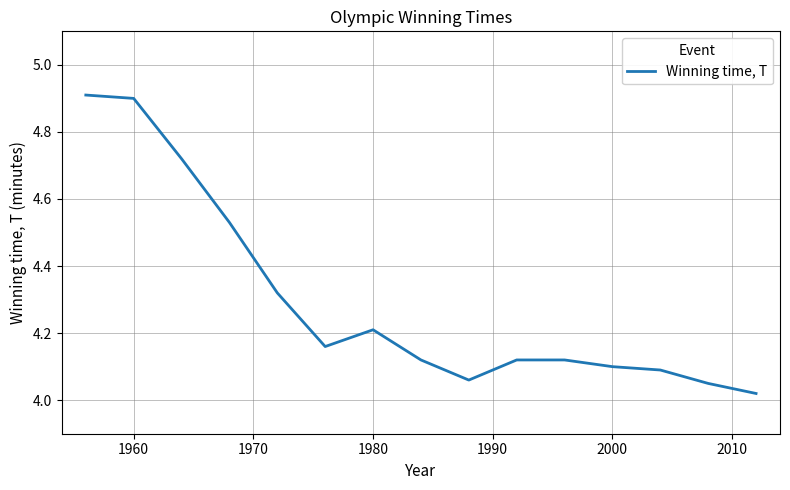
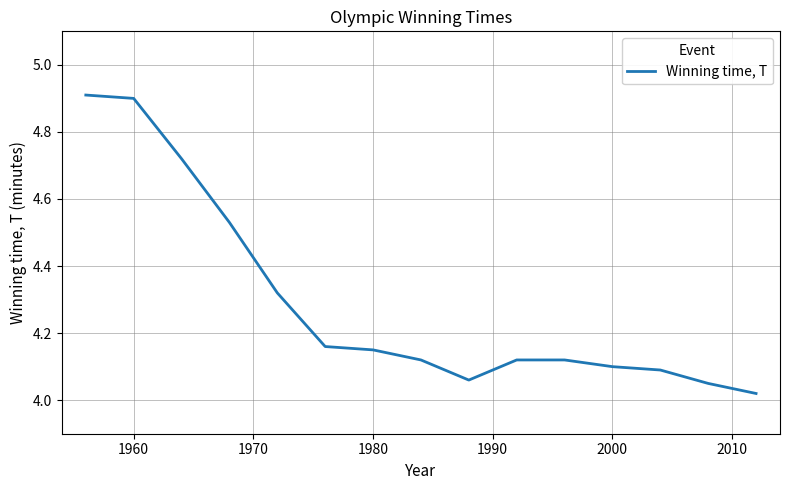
1980: 4.21 -> 4.15
